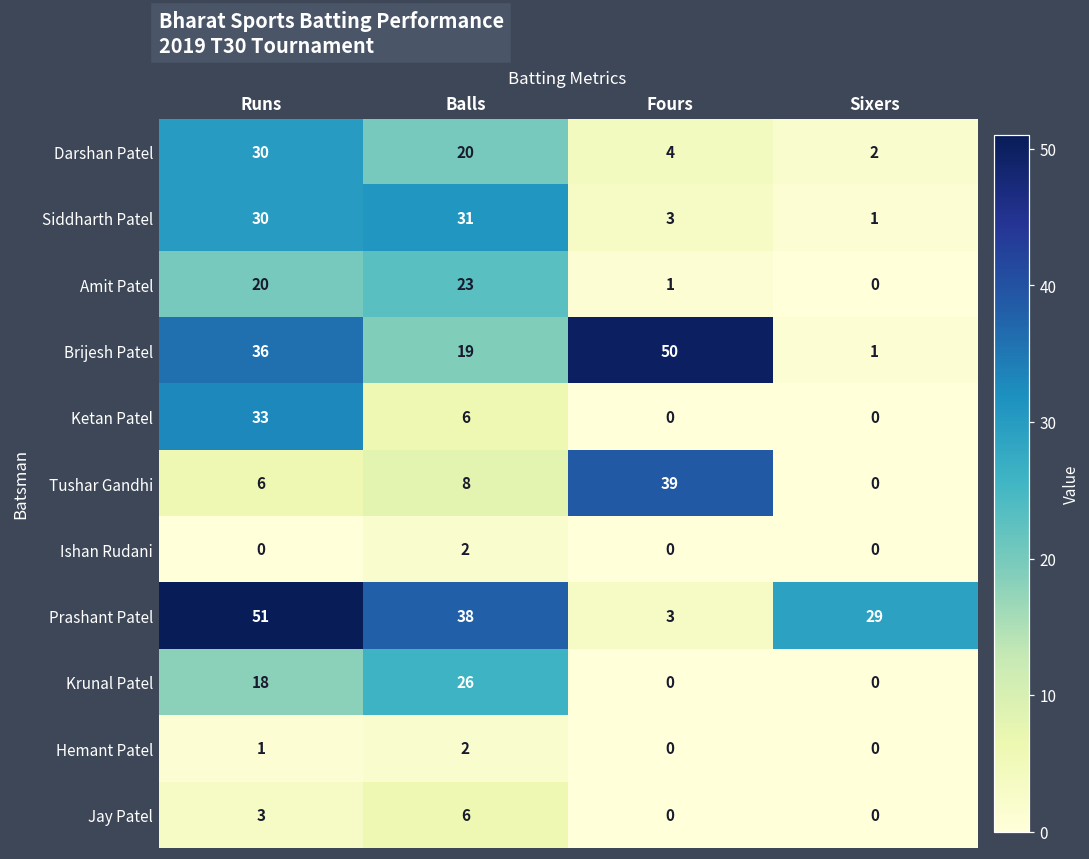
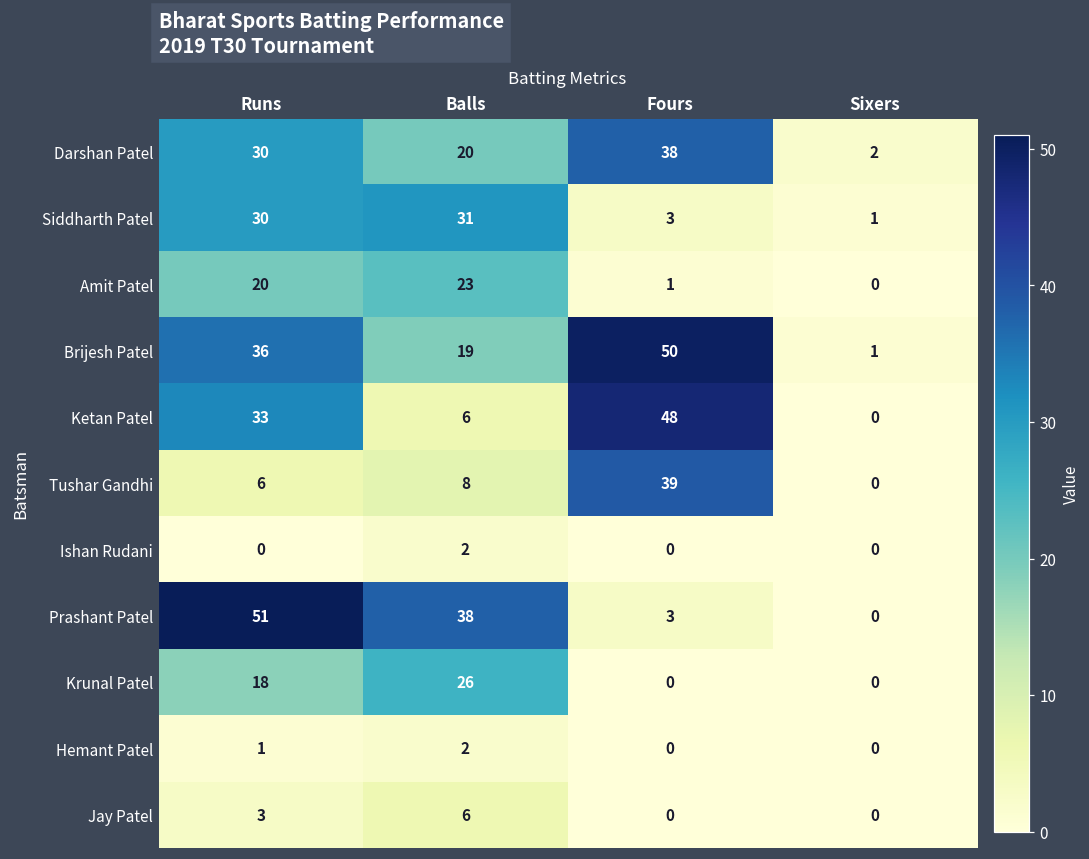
Darshan Patel, Fours: 4 -> 38
Ketan Patel, Fours: 0 -> 48
Prashant Patel, Sixers: 29 -> 0
